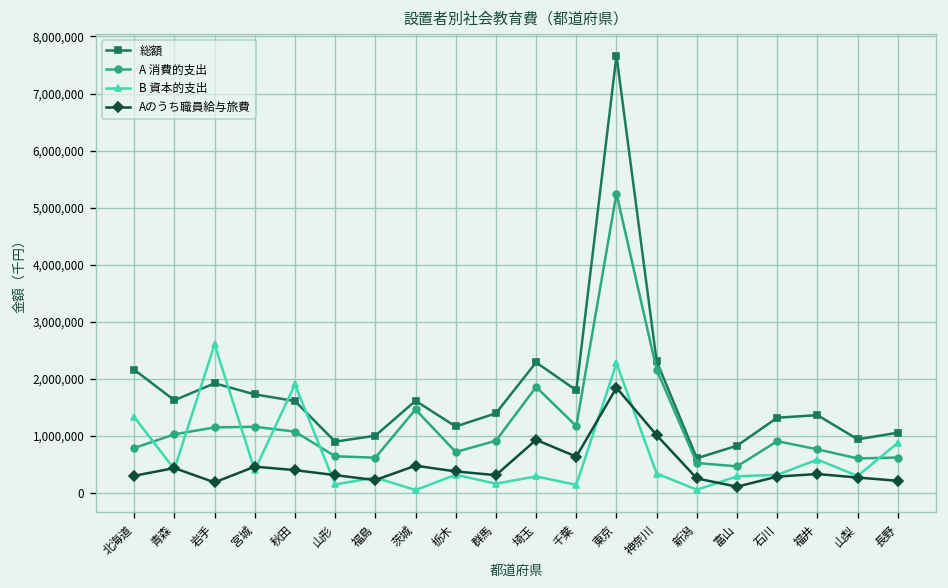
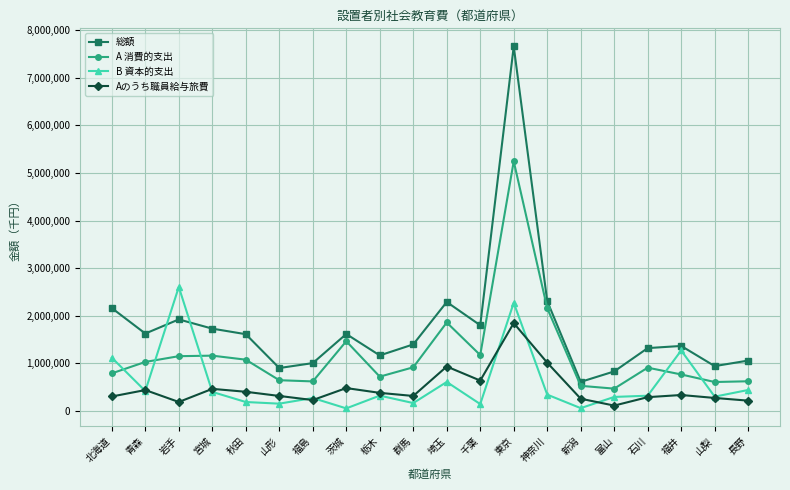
B 資本的支出, 北海道: 1,300,000 -> 1,100,000
B 資本的支出, 秋田: 1,900,000 -> 200,000
B 資本的支出, 埼玉: 300,000 -> 600,000
B 資本的支出, 福井: 600,000 -> 1,300,000
B 資本的支出, 長野: 900,000 -> 400,000
